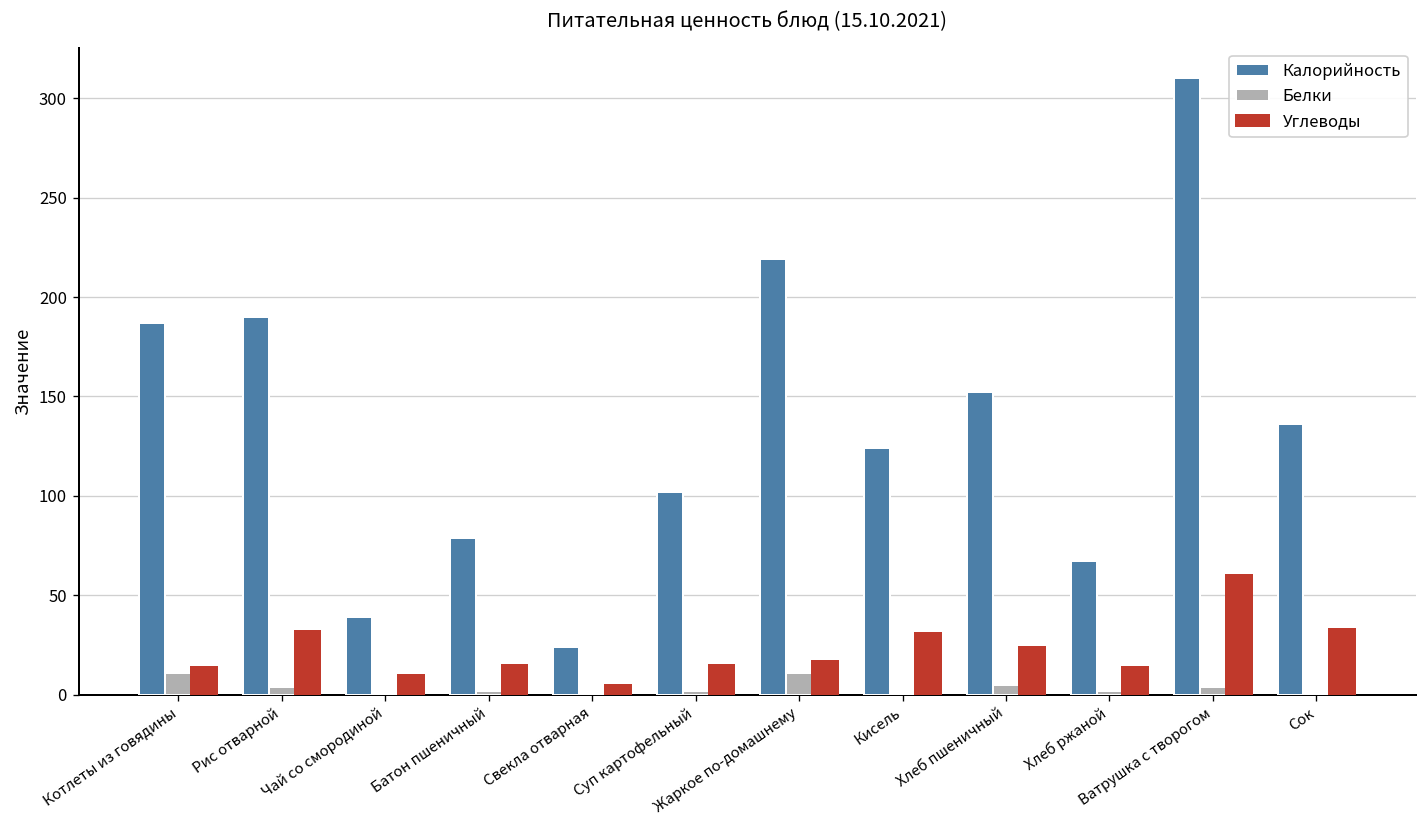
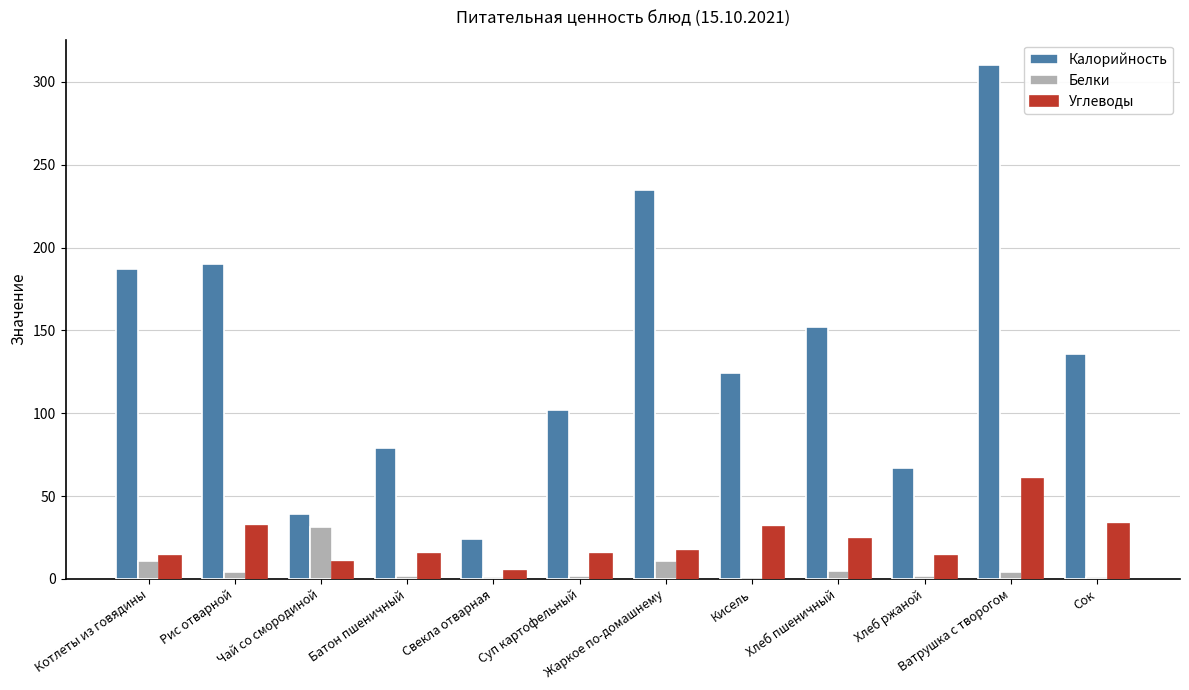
Белки, Чай со смородиной: 0 -> 31
Калорийность, Жаркое по-домашнему: 219 -> 235
